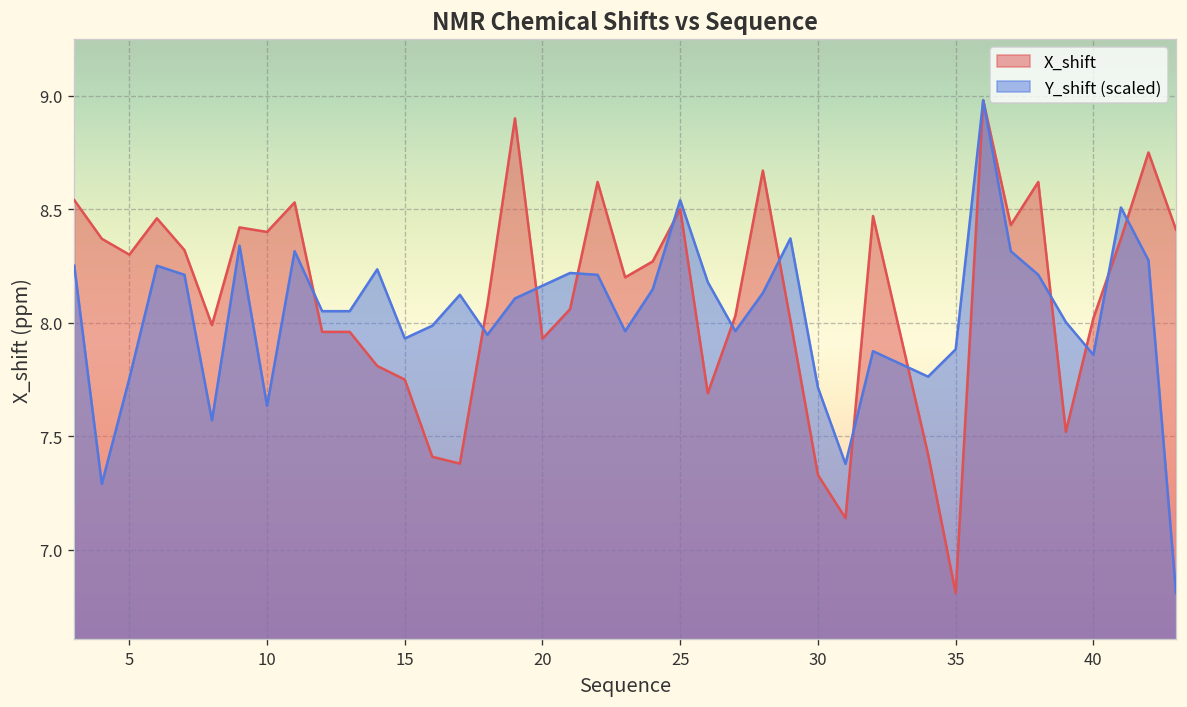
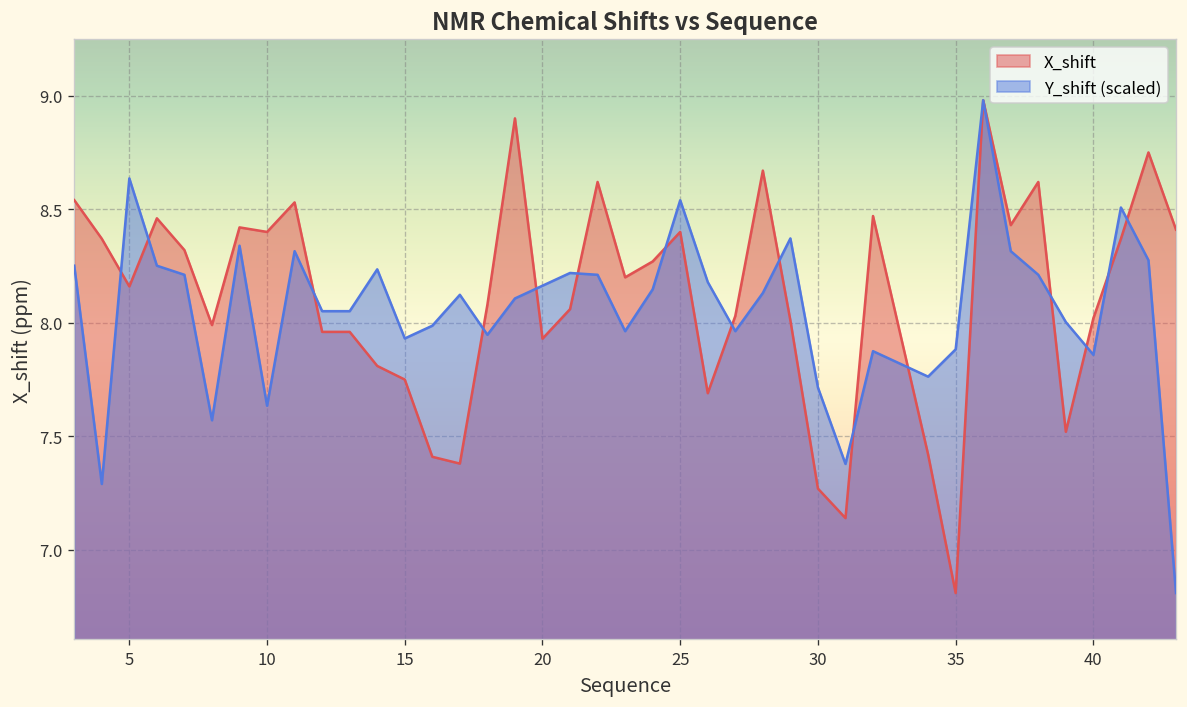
X_shift, 5: 8.30 -> 8.16
Y_shift (scaled), 5: 7.75 -> 8.64
X_shift, 25: 8.5 -> 8.4
X_shift, 30: 7.33 -> 7.27
